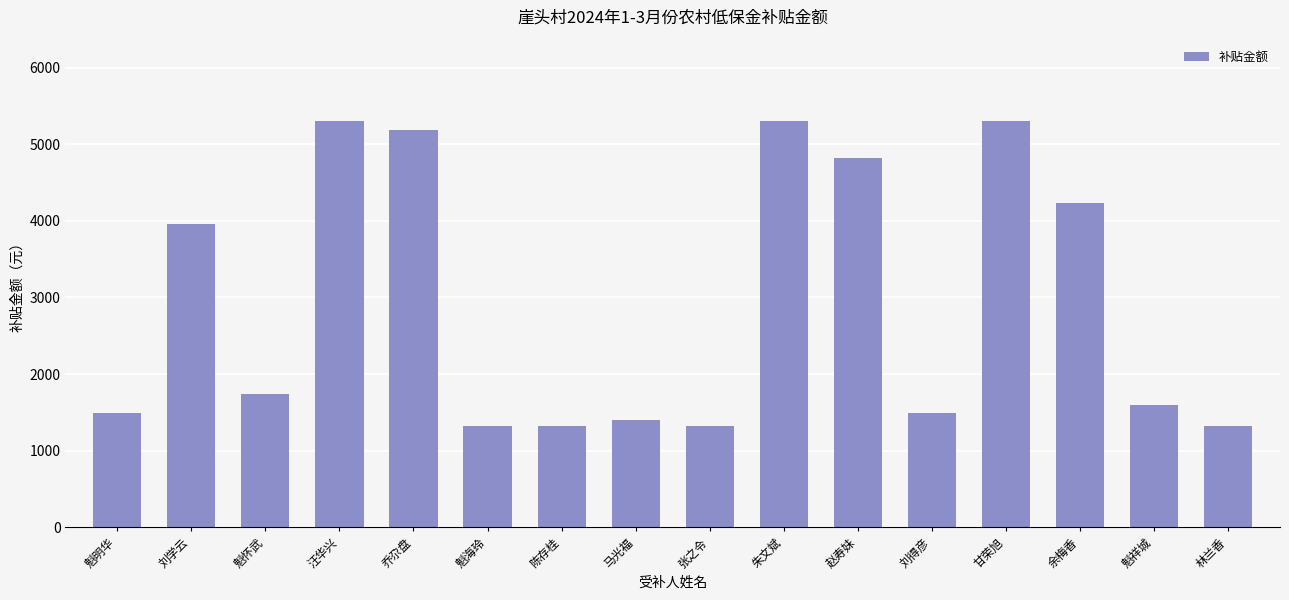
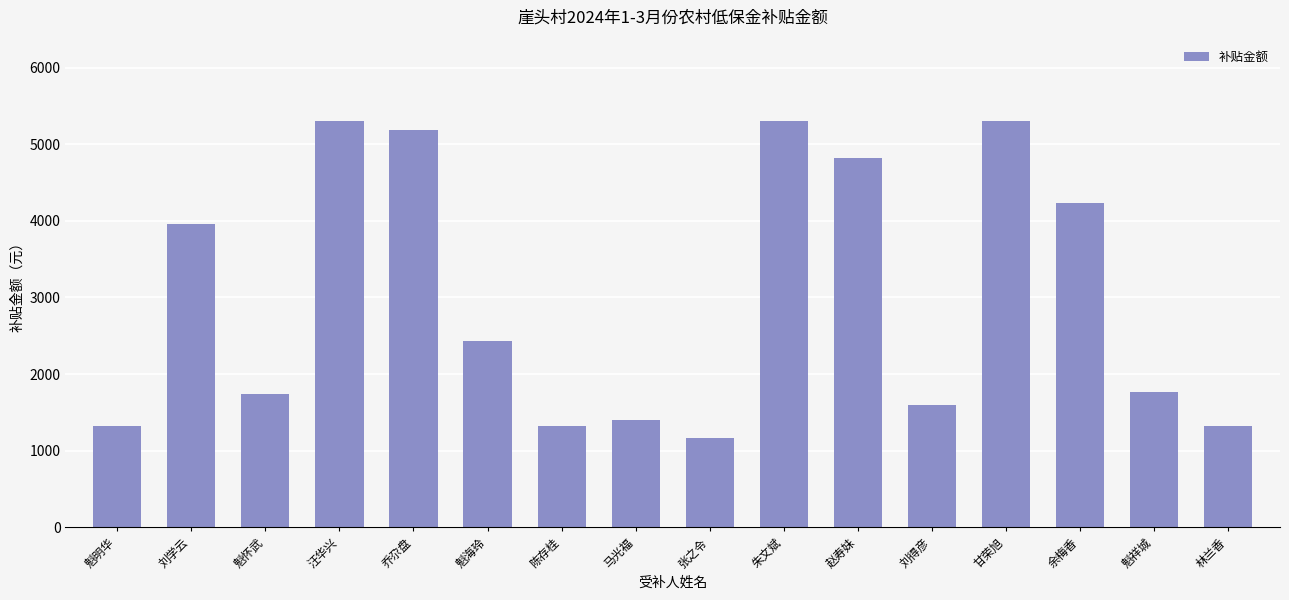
魁明华: 1500 -> 1300
魁海玲: 1300 -> 2400
张之令: 1300 -> 1200
刘得彦: 1500 -> 1600
魁祥城: 1600 -> 1800
